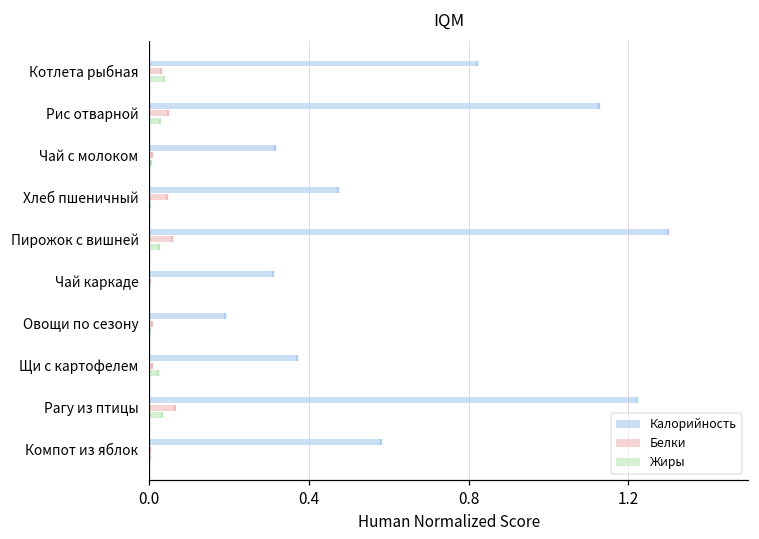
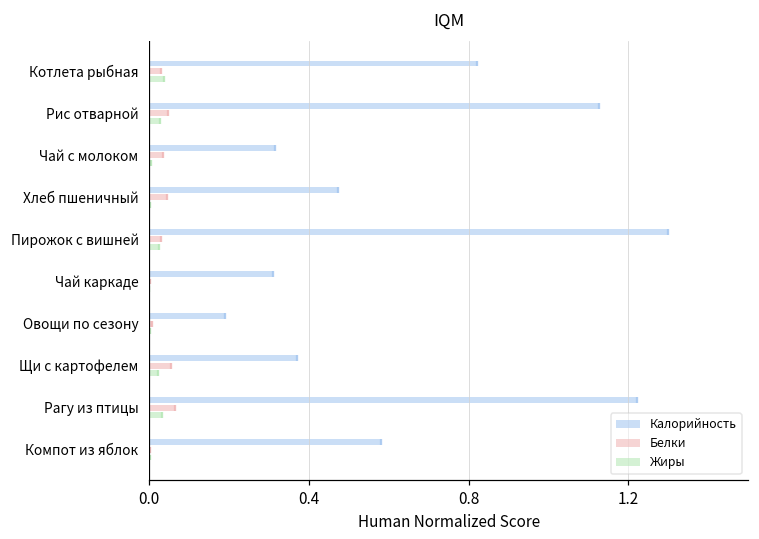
Белки, Чай с молоком: 0.01 -> 0.03
Белки, Пирожок с вишней: 0.06 -> 0.03
Белки, Щи с картофелем: 0.01 -> 0.05
